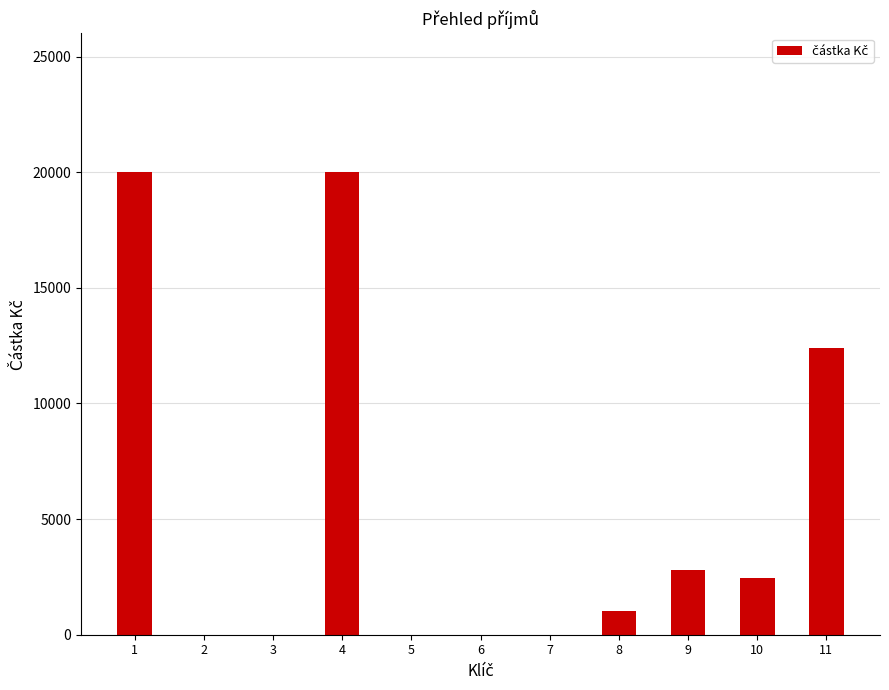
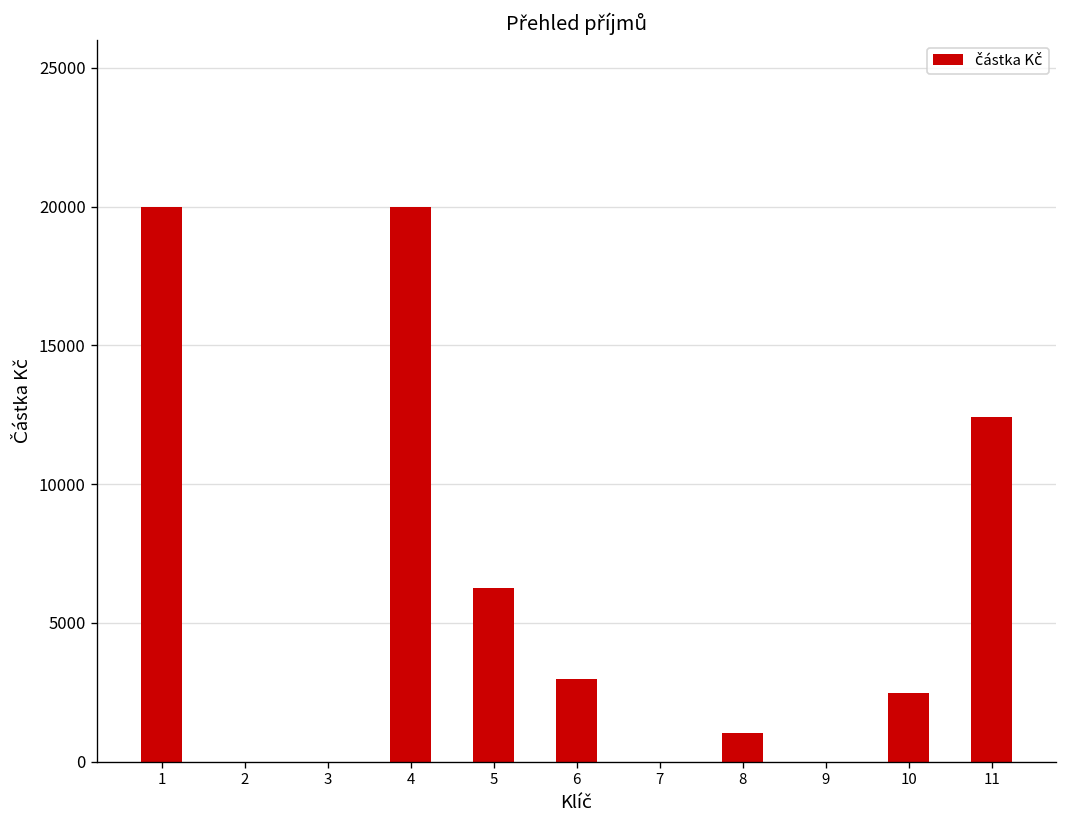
5: 0 -> 6300
6: 0 -> 3000
9: 2800 -> 0
